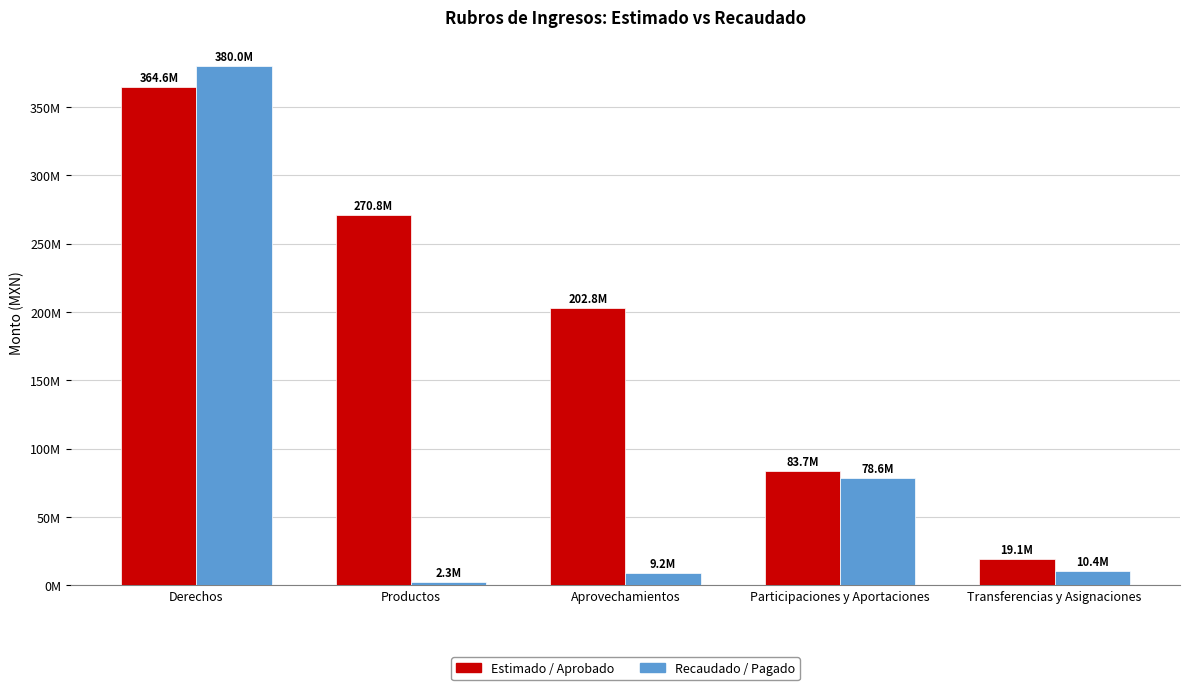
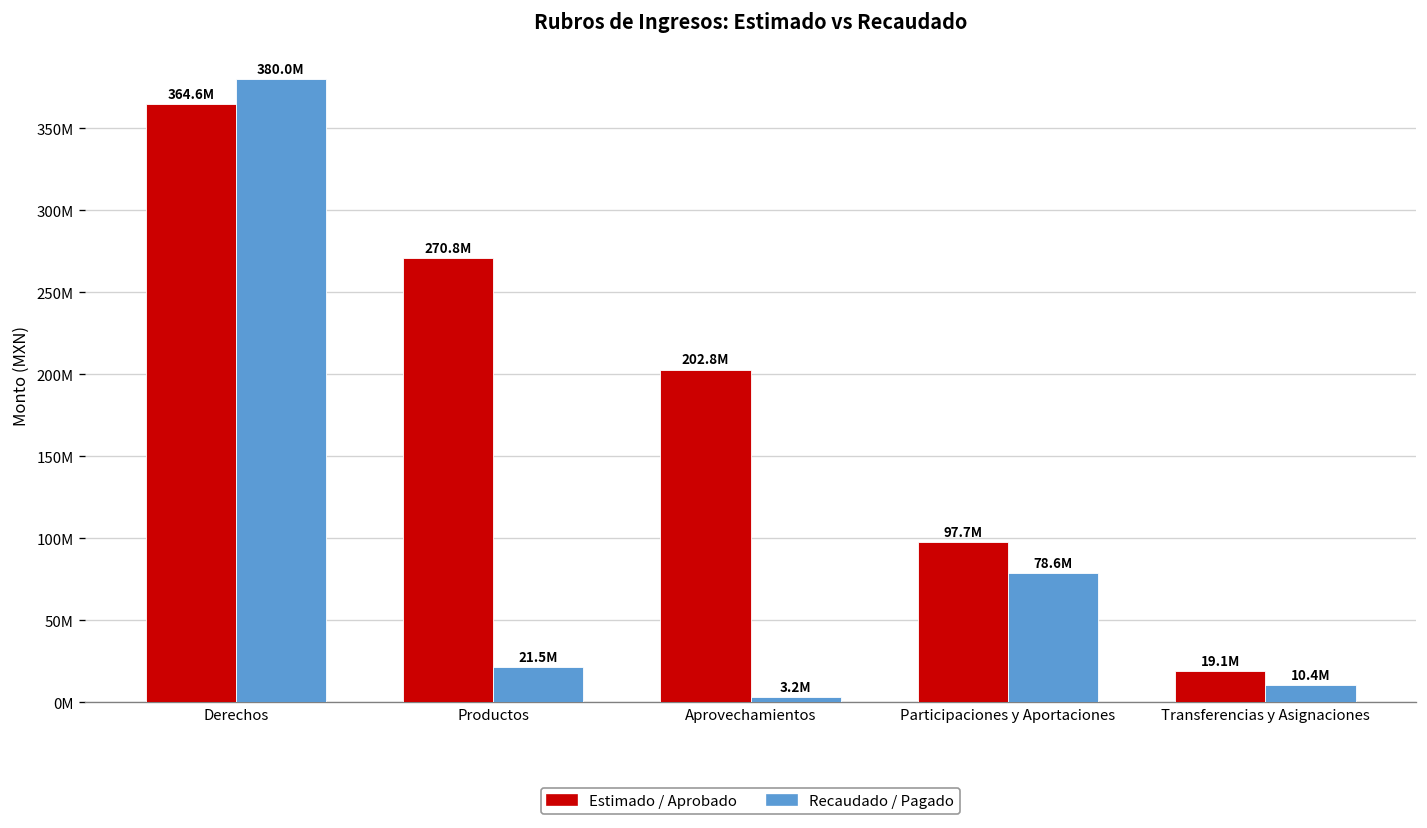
Recaudado / Pagado, Productos: 2.3M -> 21.5M
Recaudado / Pagado, Aprovechamientos: 9.2M -> 3.2M
Estimado / Aprobado, Participaciones y Aportaciones: 83.7M -> 97.7M
